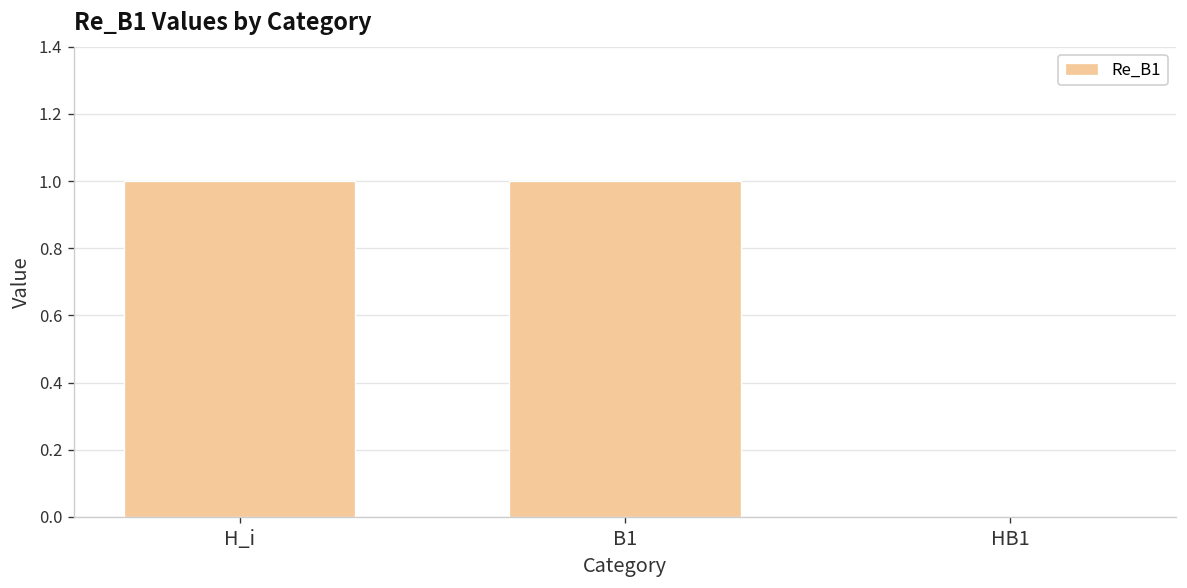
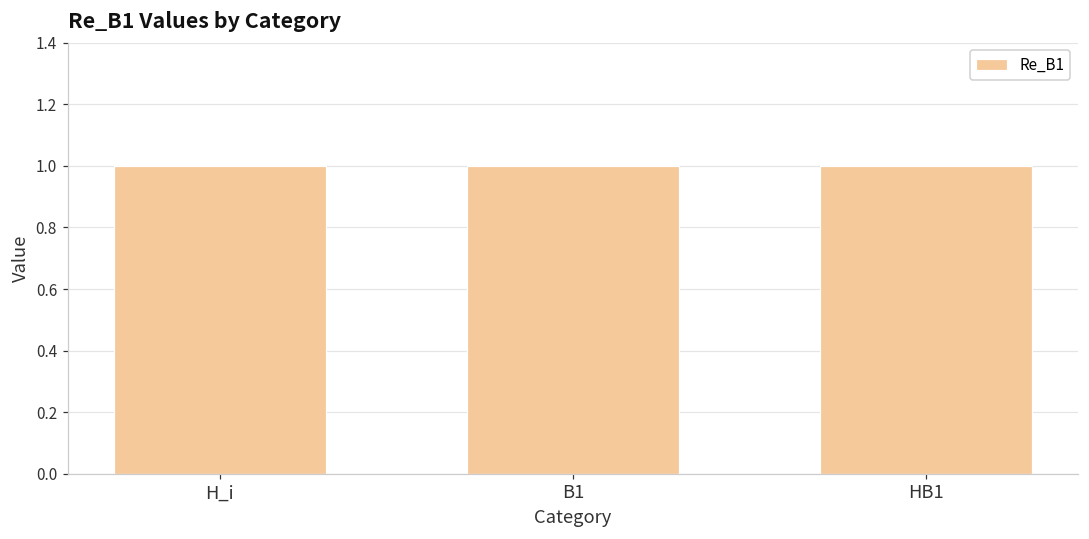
HB1: 0 -> 1
